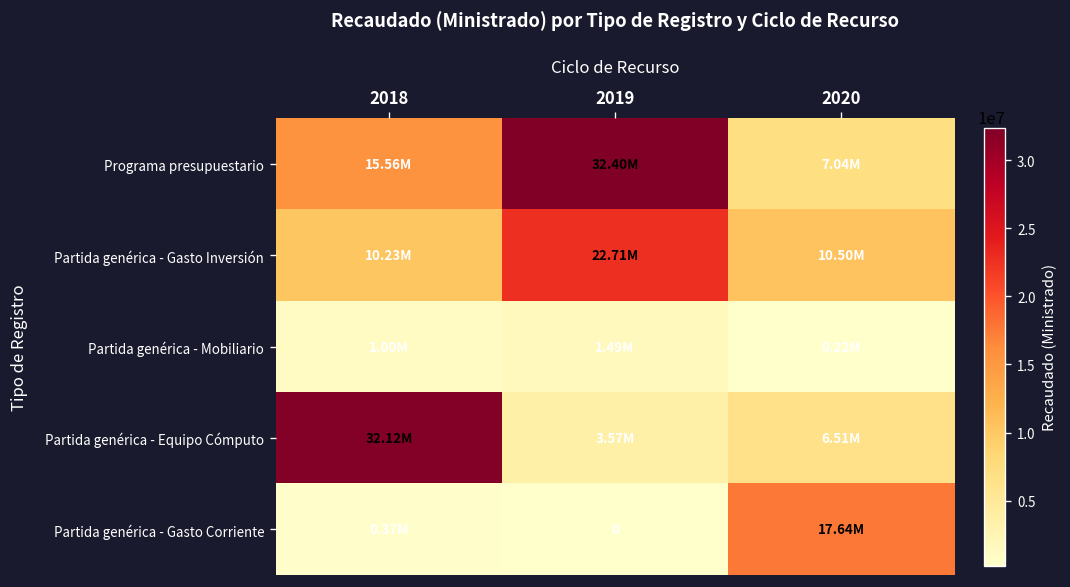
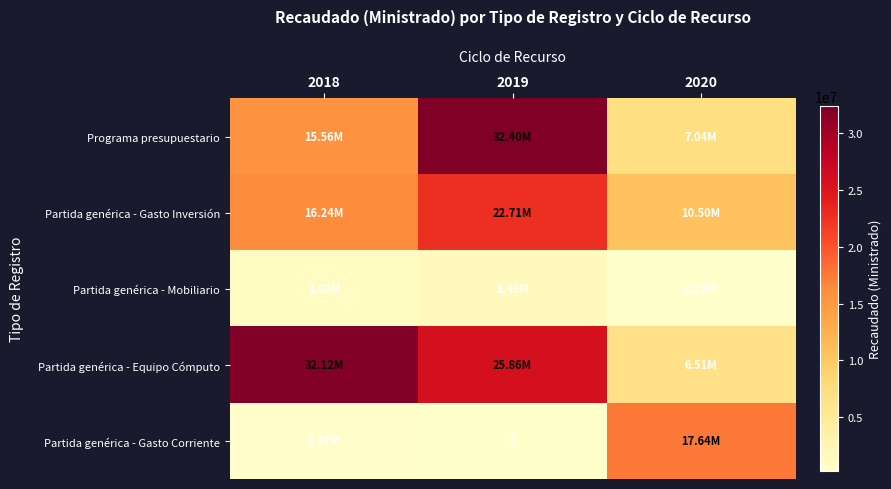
Partida genérica - Gasto Inversión, 2018: 10.23M -> 16.24M
Partida genérica - Equipo Cómputo, 2019: 3.57M -> 25.86M
